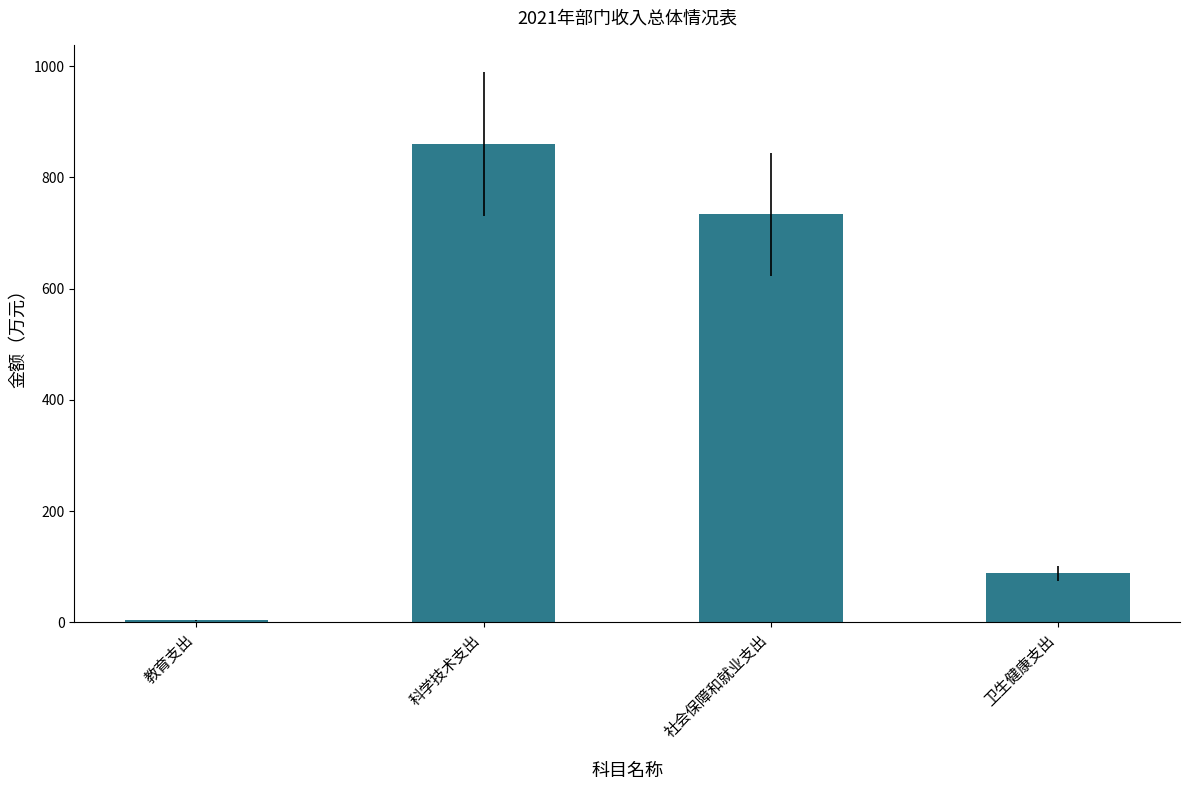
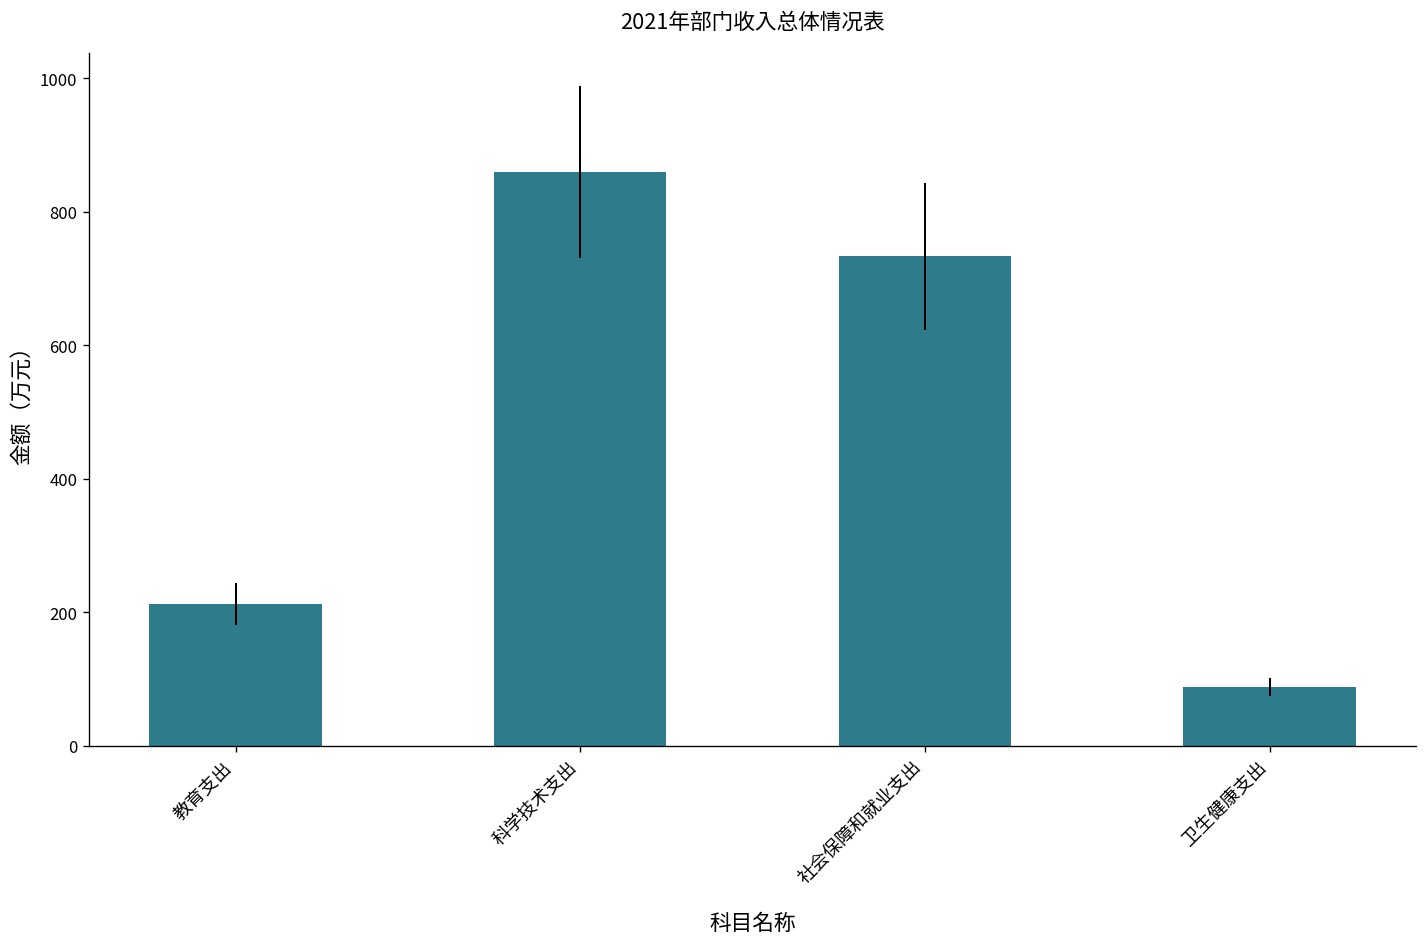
教育支出: 0 -> 210
